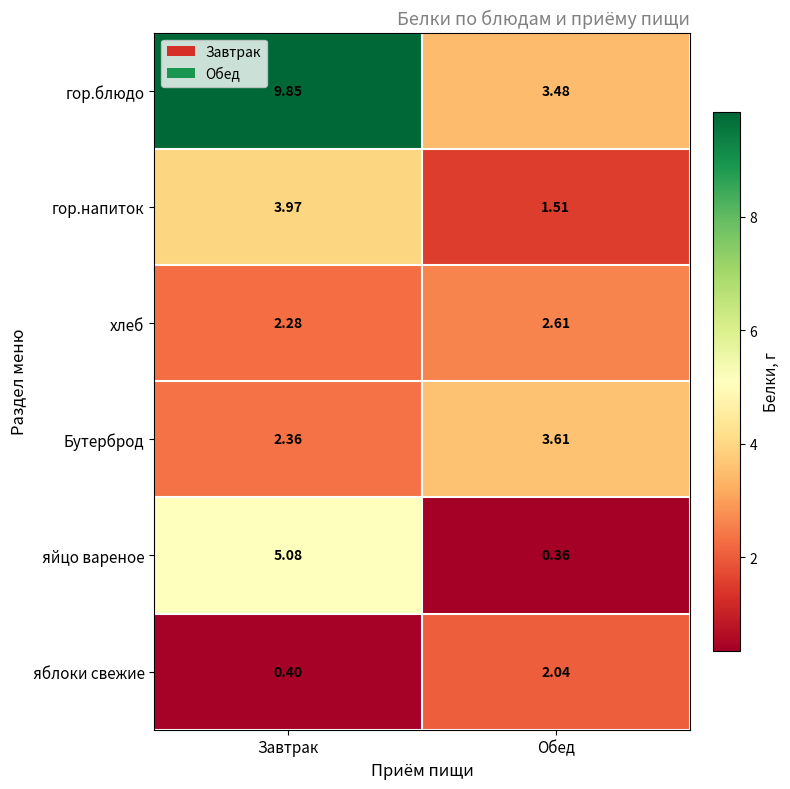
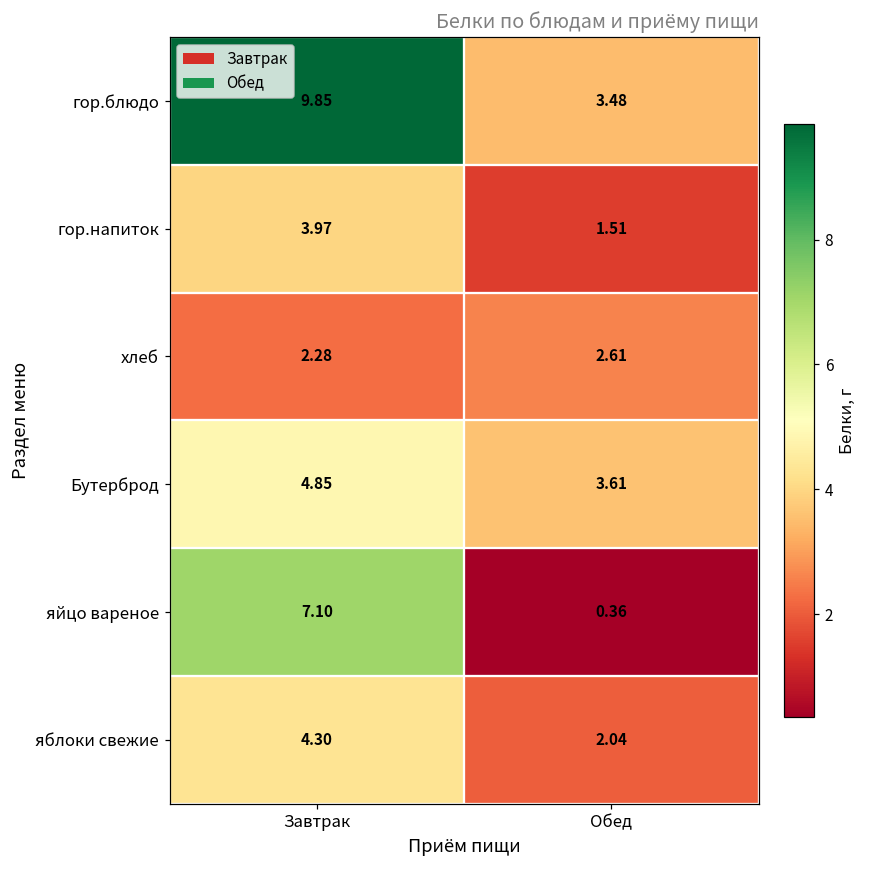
Бутерброд, Завтрак: 2.36 -> 4.85
яйцо вареное, Завтрак: 5.08 -> 7.10
яблоки свежие, Завтрак: 0.40 -> 4.30
